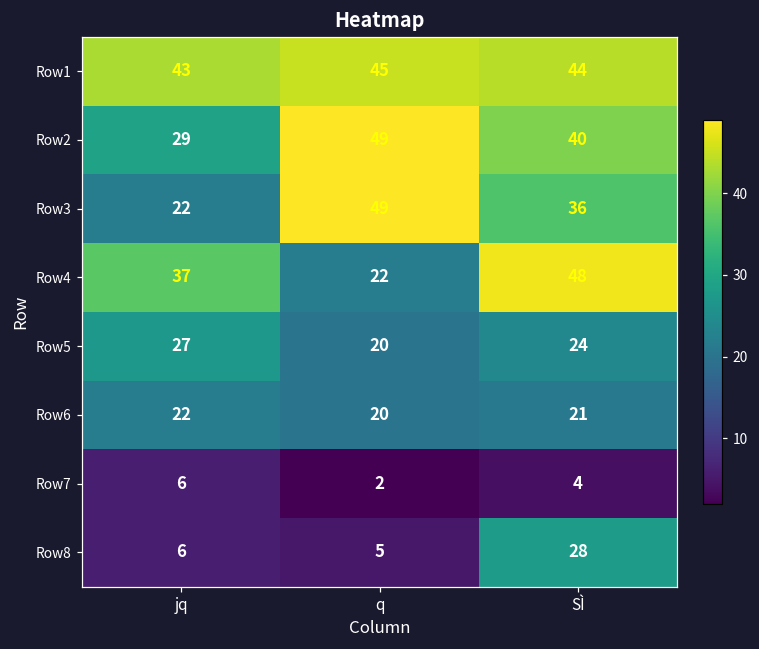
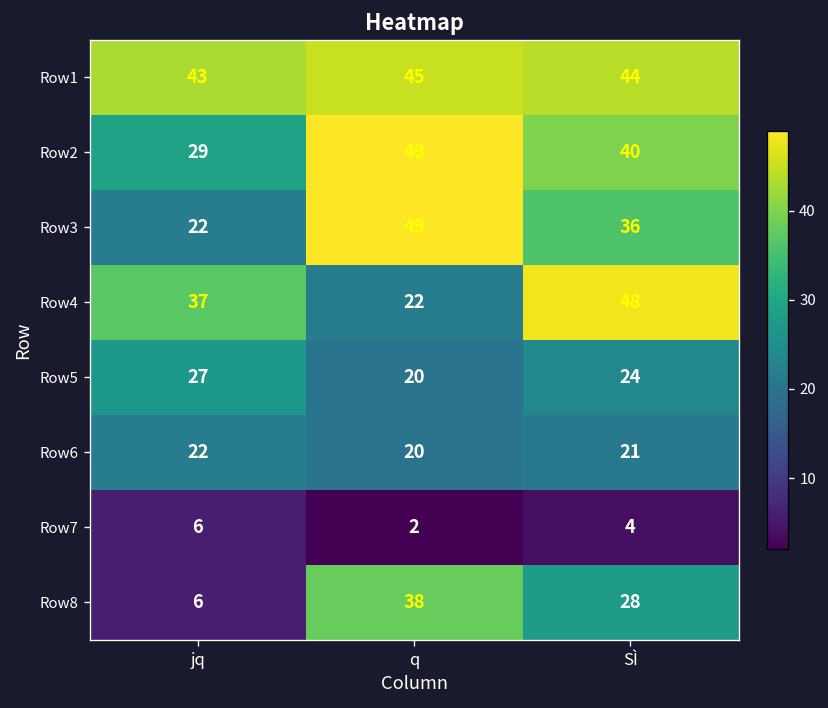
Row8, q: 5 -> 38
